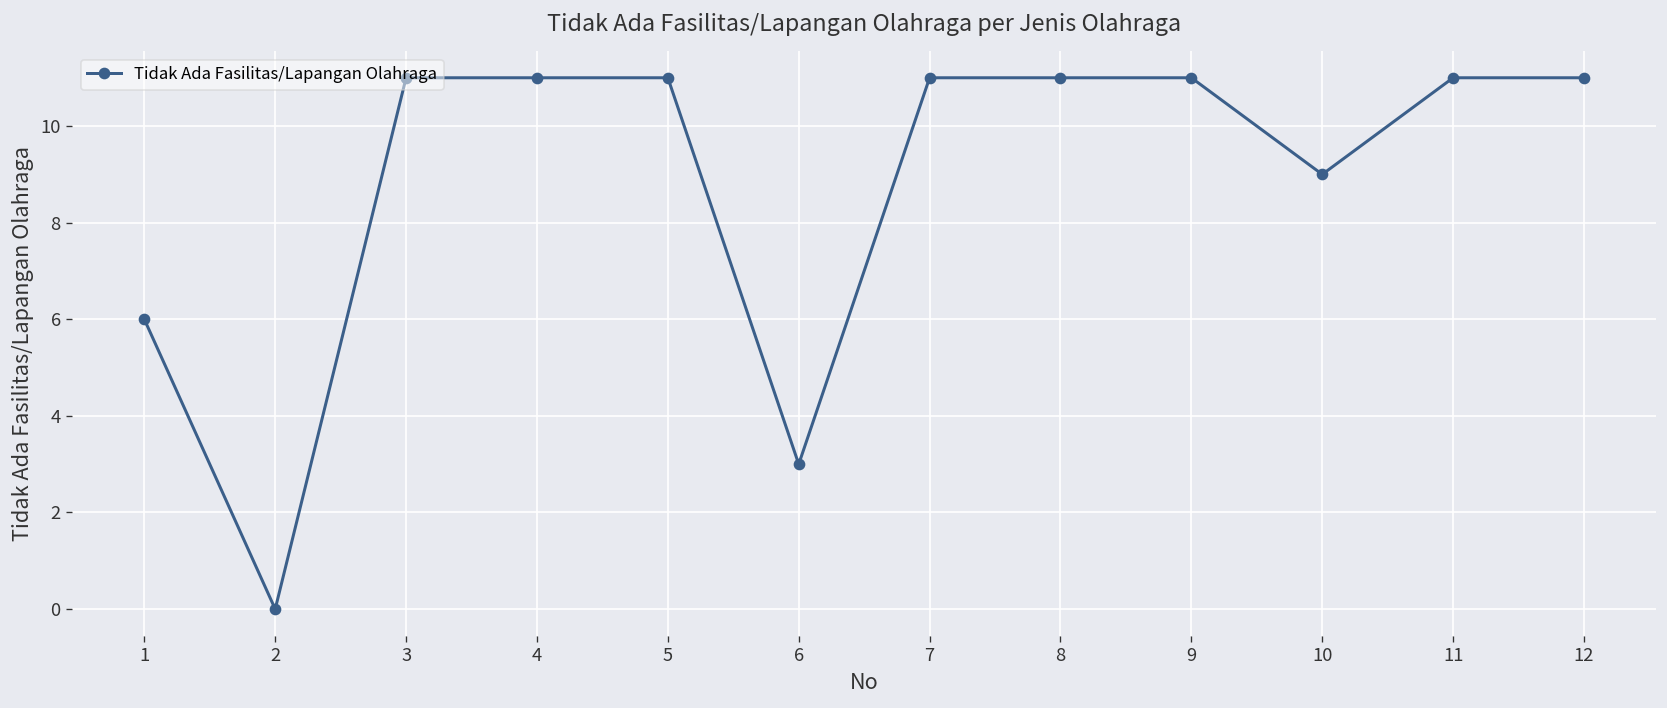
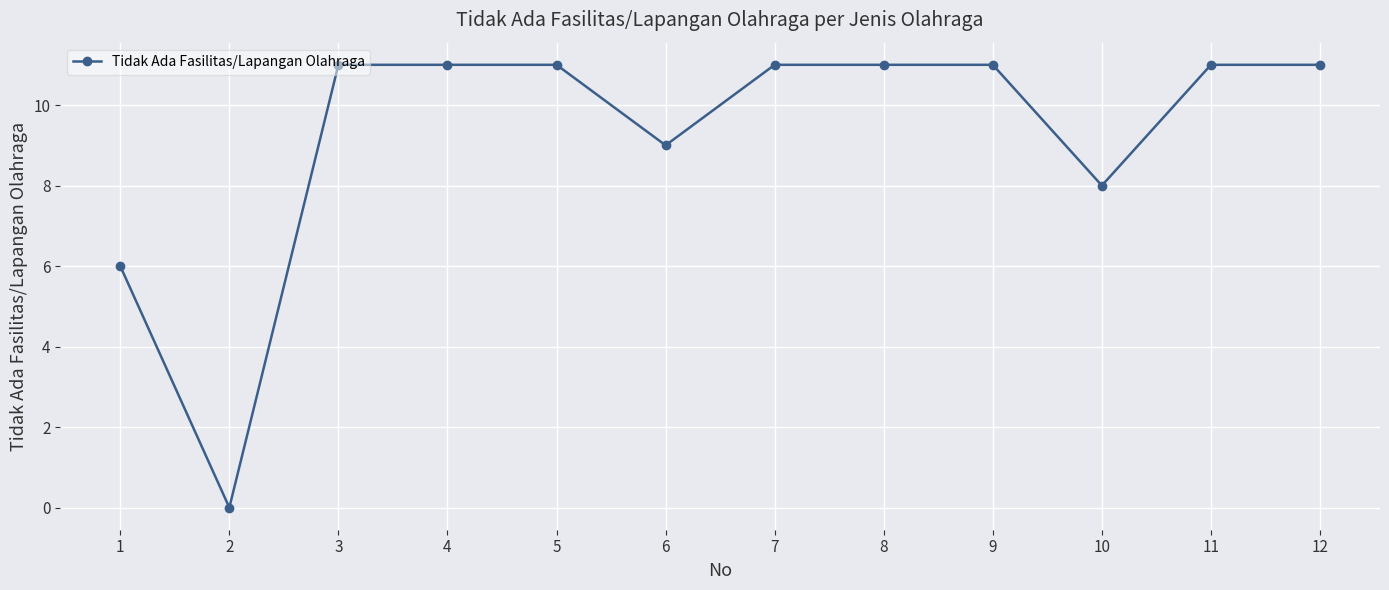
6: 3 -> 9
10: 9 -> 8
